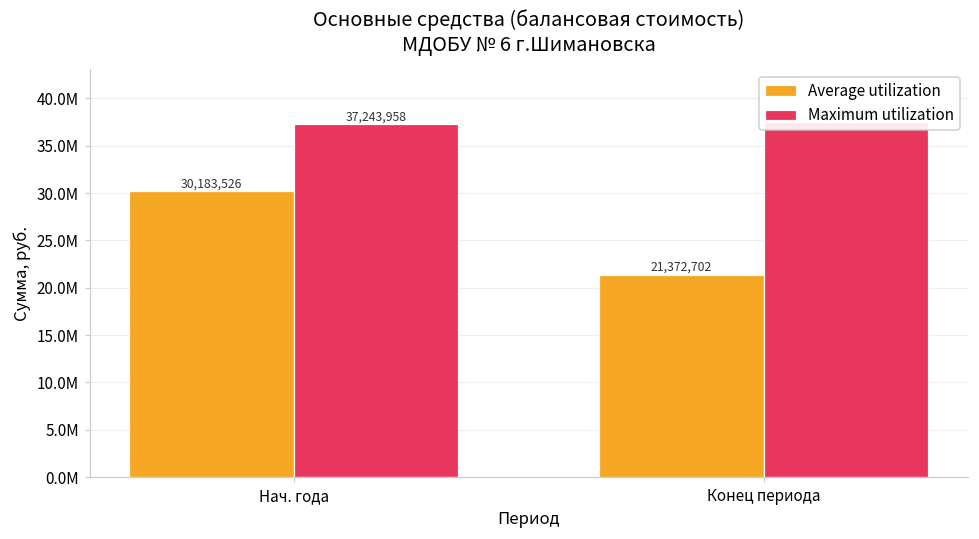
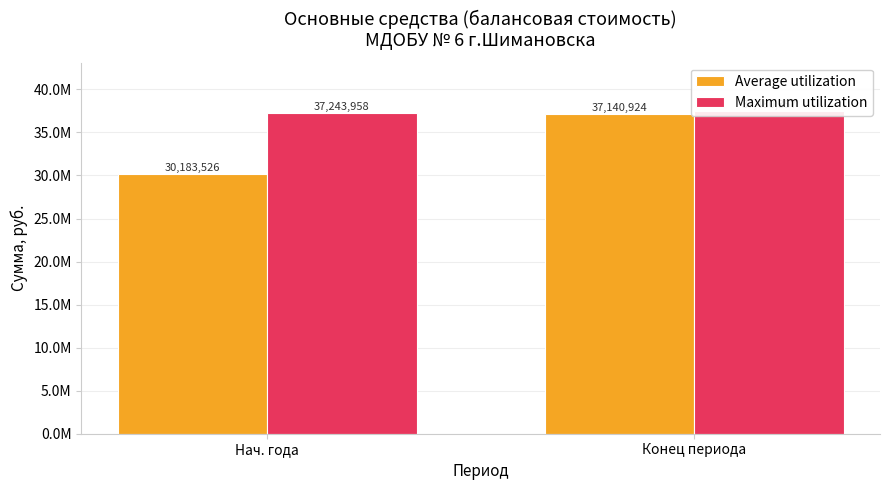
Average utilization, Конец периода: 21,372,702 -> 37,140,924
